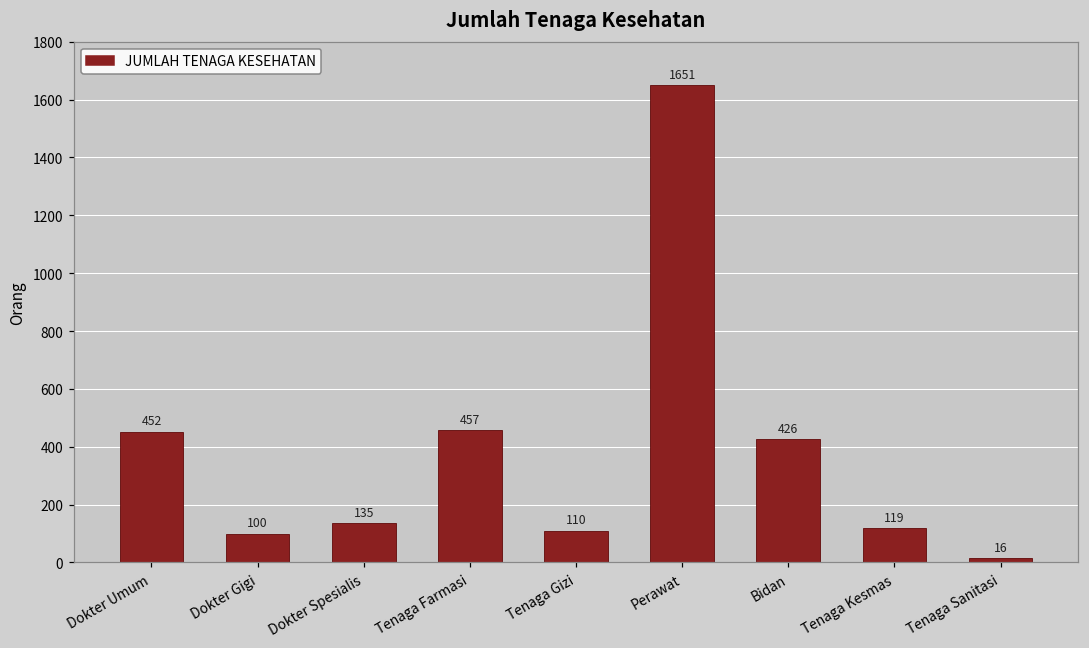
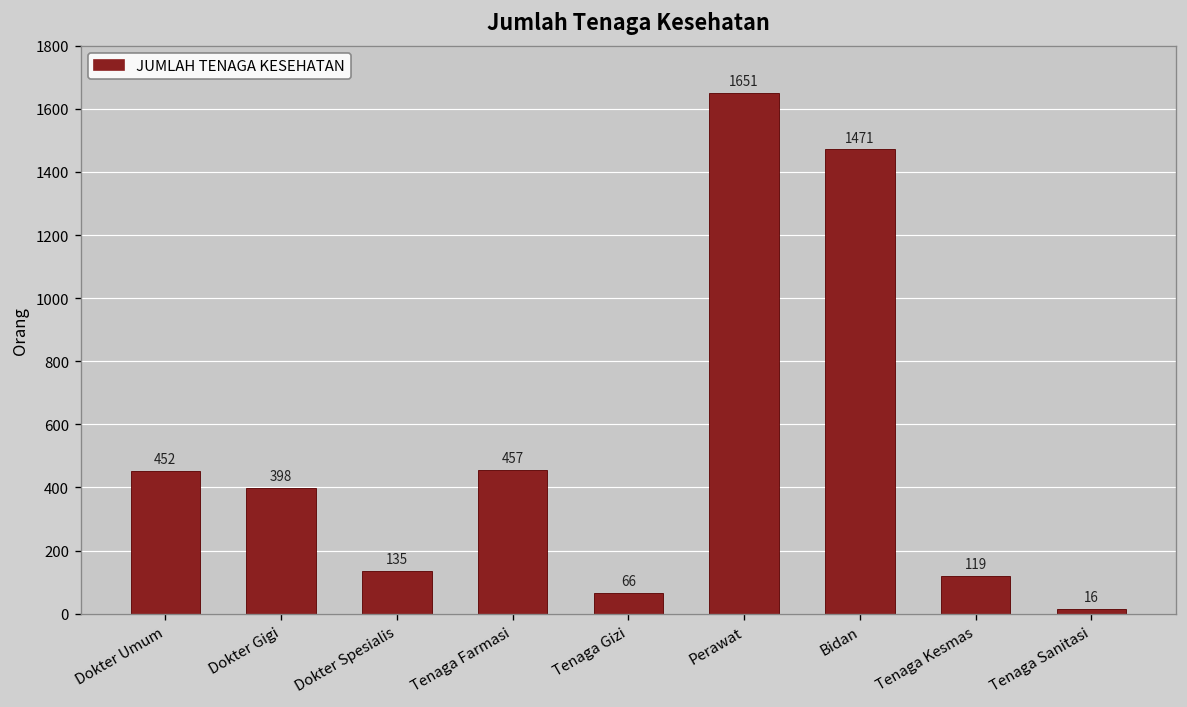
Dokter Gigi: 100 -> 398
Tenaga Gizi: 110 -> 66
Bidan: 426 -> 1471
